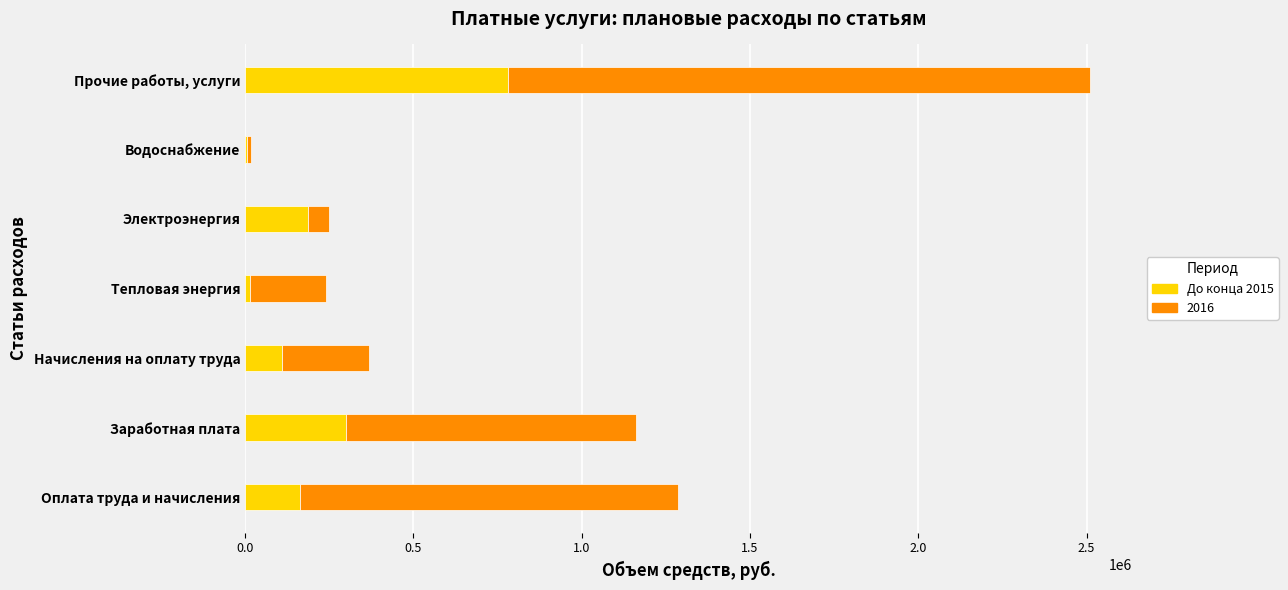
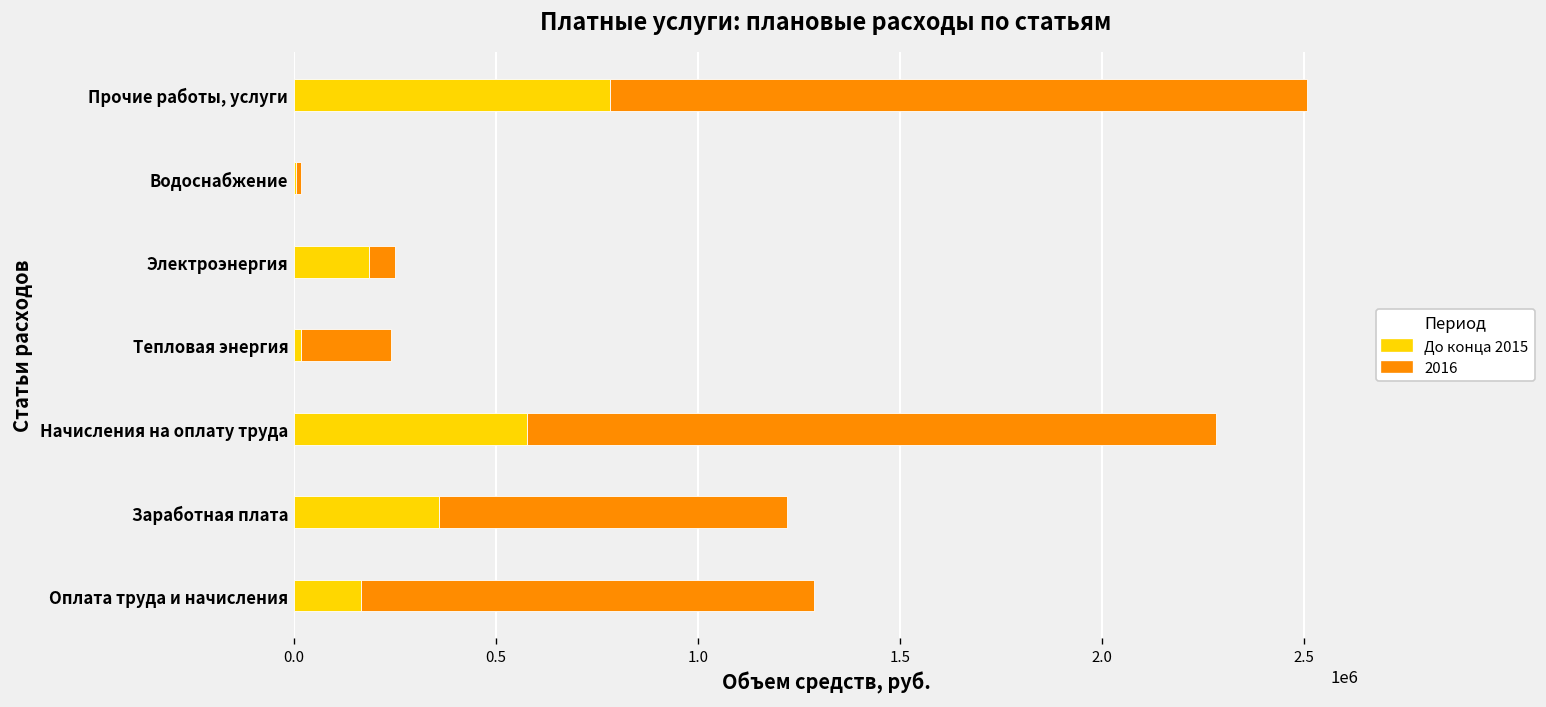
До конца 2015, Начисления на оплату труда: 110000 -> 580000
2016, Начисления на оплату труда: 260000 -> 1710000
До конца 2015, Заработная плата: 300000 -> 360000
